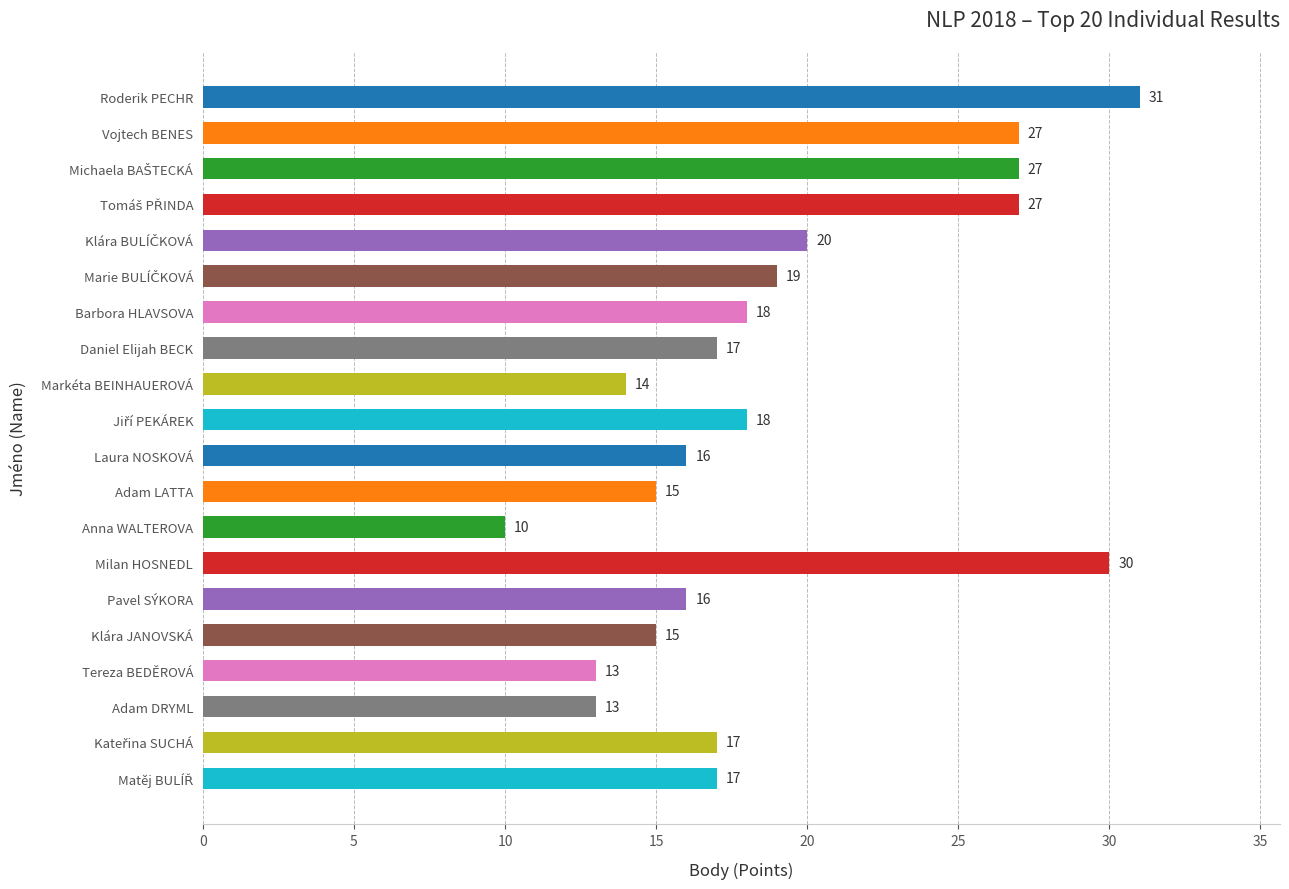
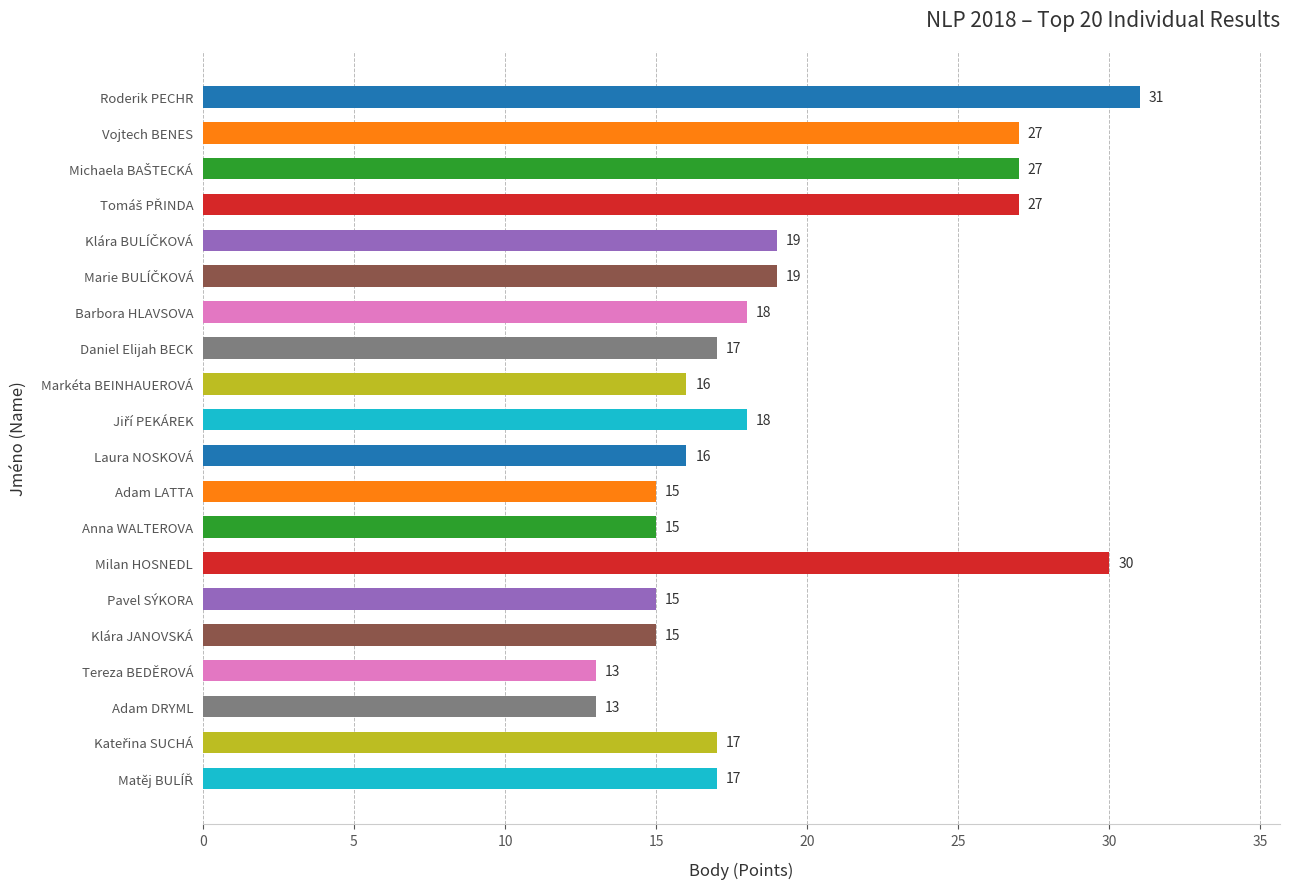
Klára BULÍČKOVÁ: 20 -> 19
Markéta BEINHAUEROVÁ: 14 -> 16
Anna WALTEROVA: 10 -> 15
Pavel SÝKORA: 16 -> 15
